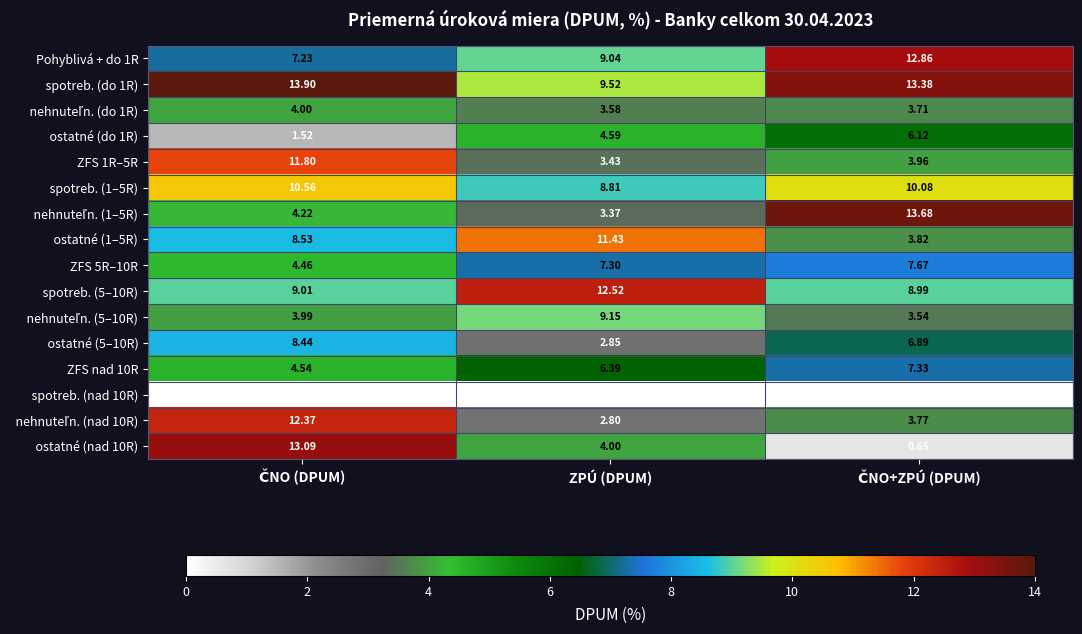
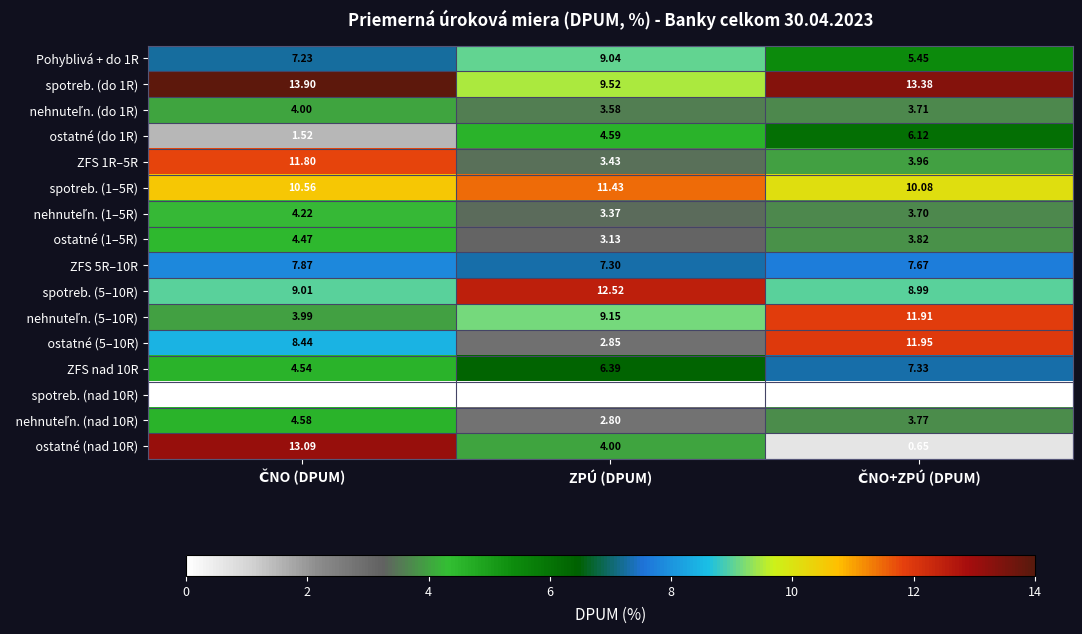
Pohyblivá + do 1R, ČNO+ZPÚ (DPUM): 12.86 -> 5.45
spotreb. (1–5R), ZPÚ (DPUM): 8.81 -> 11.43
nehnuteľn. (1–5R), ČNO+ZPÚ (DPUM): 13.68 -> 3.70
ostatné (1–5R), ČNO (DPUM): 8.53 -> 4.47
ostatné (1–5R), ZPÚ (DPUM): 11.43 -> 3.13
ZFS 5R–10R, ČNO (DPUM): 4.46 -> 7.87
nehnuteľn. (5–10R), ČNO+ZPÚ (DPUM): 3.54 -> 11.91
ostatné (5–10R), ČNO+ZPÚ (DPUM): 6.89 -> 11.95
nehnuteľn. (nad 10R), ČNO (DPUM): 12.37 -> 4.58
